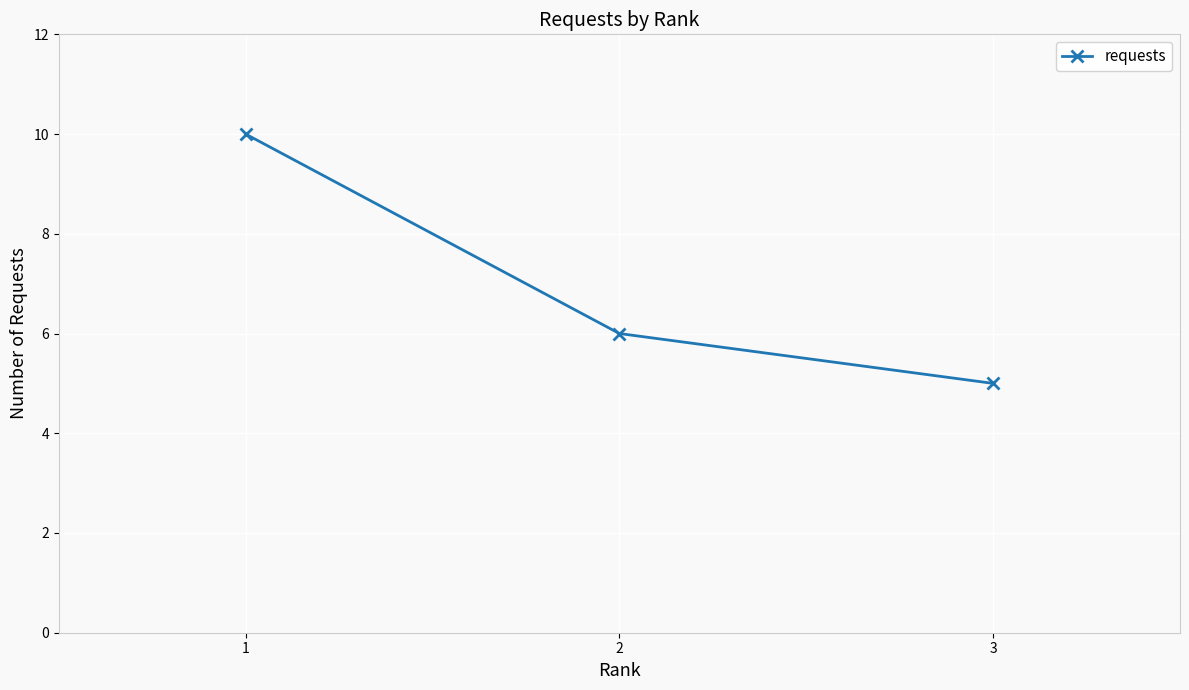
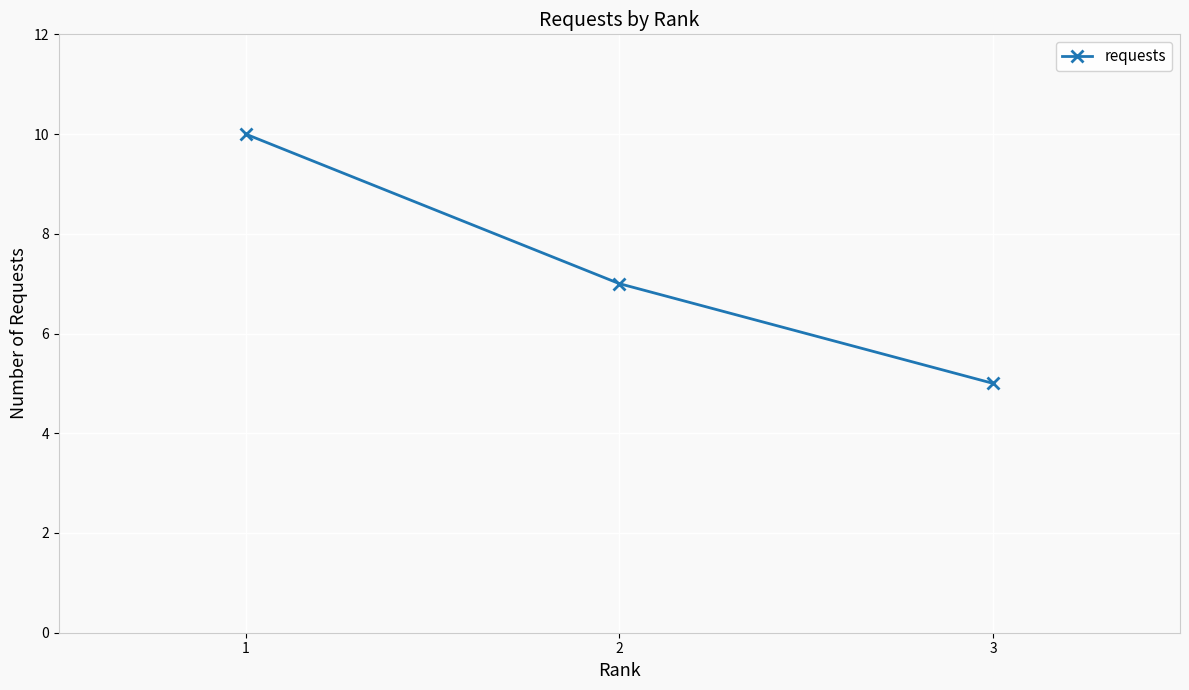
2: 6 -> 7
